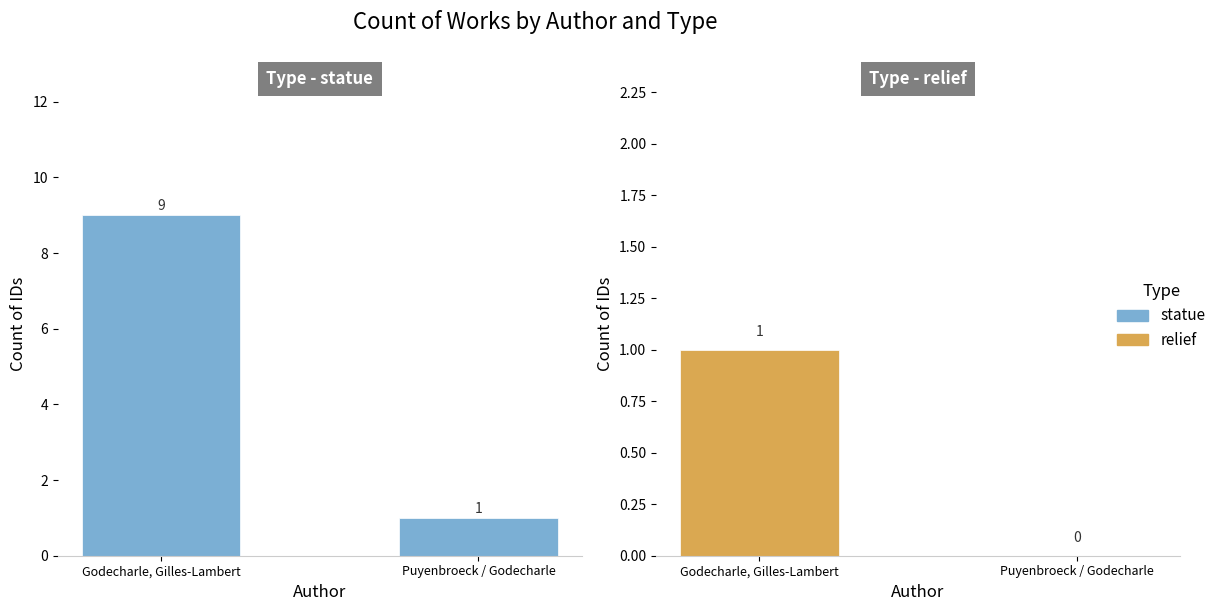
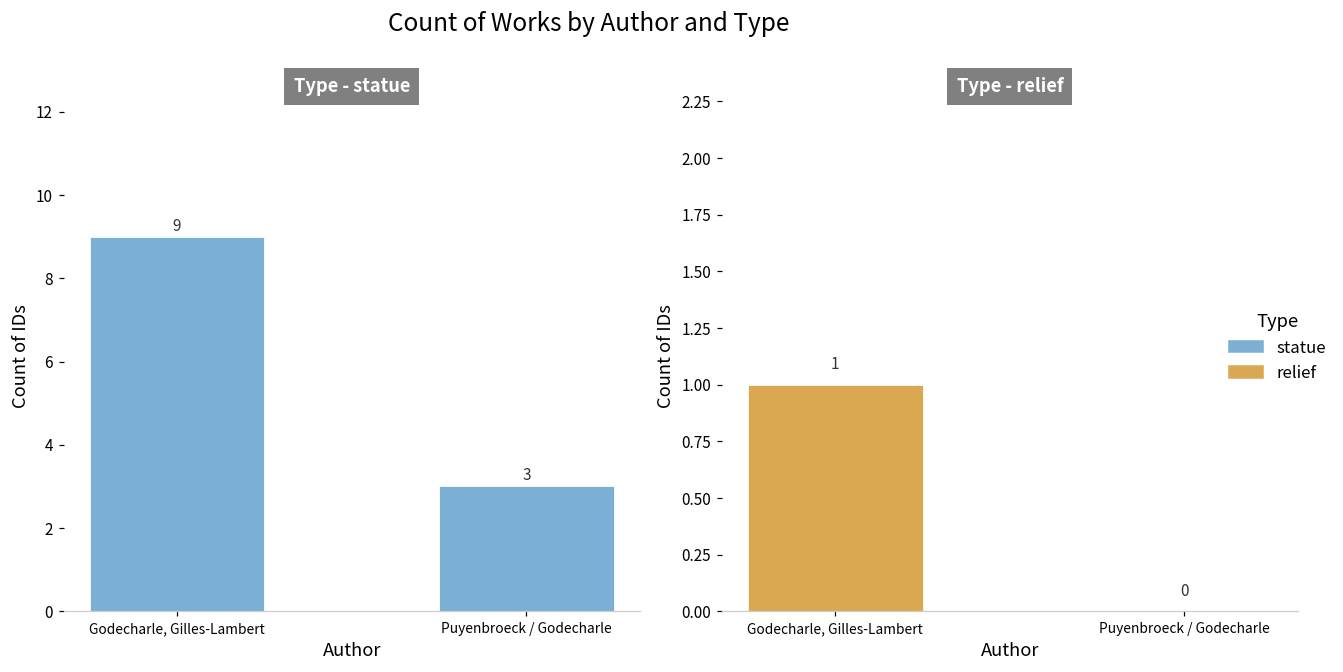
Type - statue, Puyenbroeck / Godecharle: 1 -> 3
